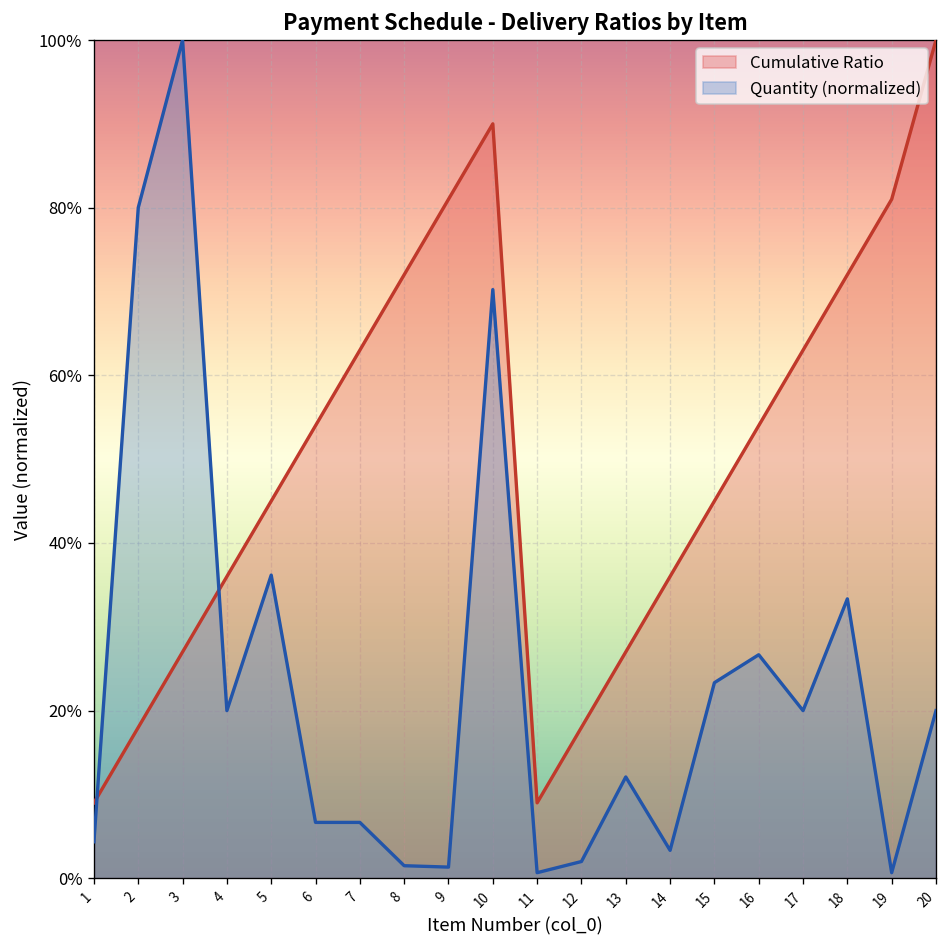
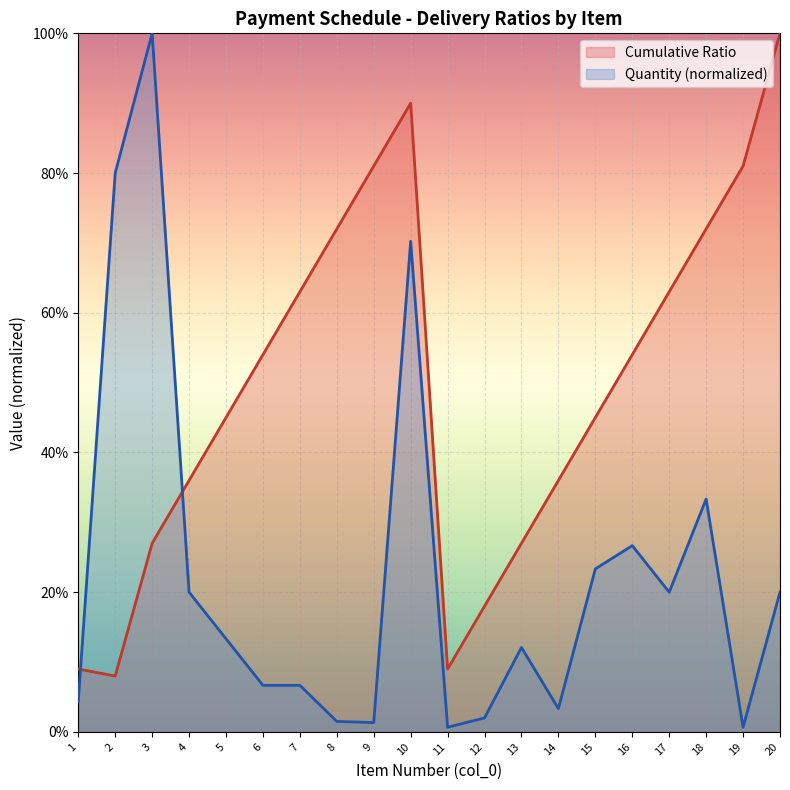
Cumulative Ratio, 2: 18% -> 8%
Quantity (normalized), 5: 36% -> 13%
